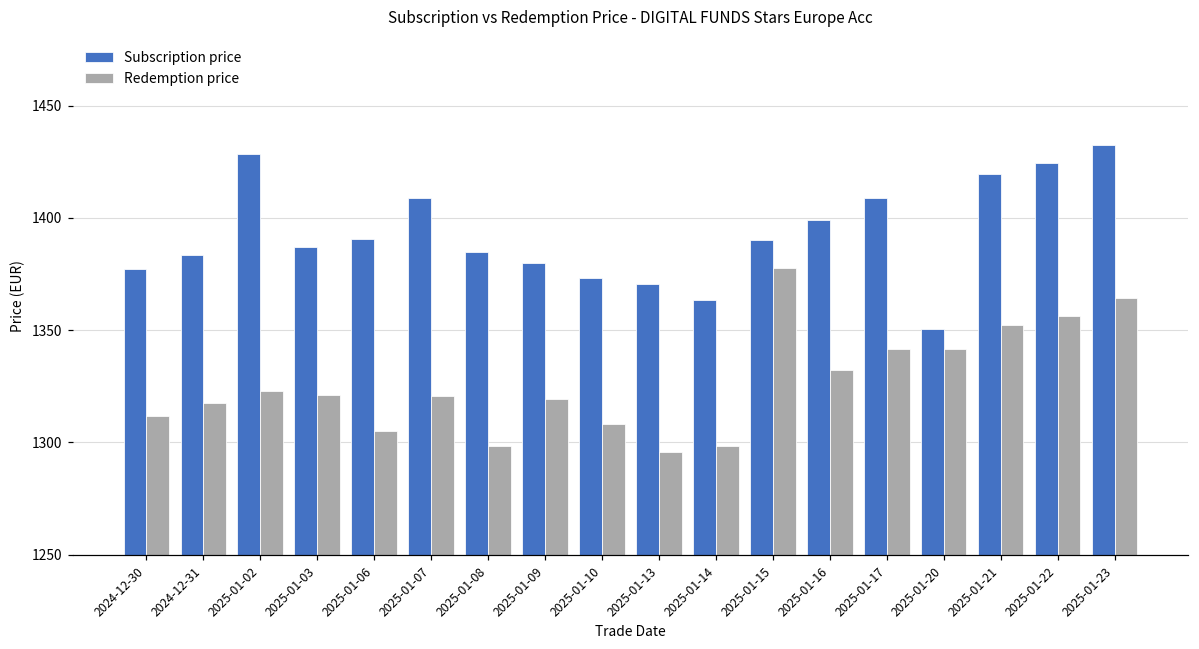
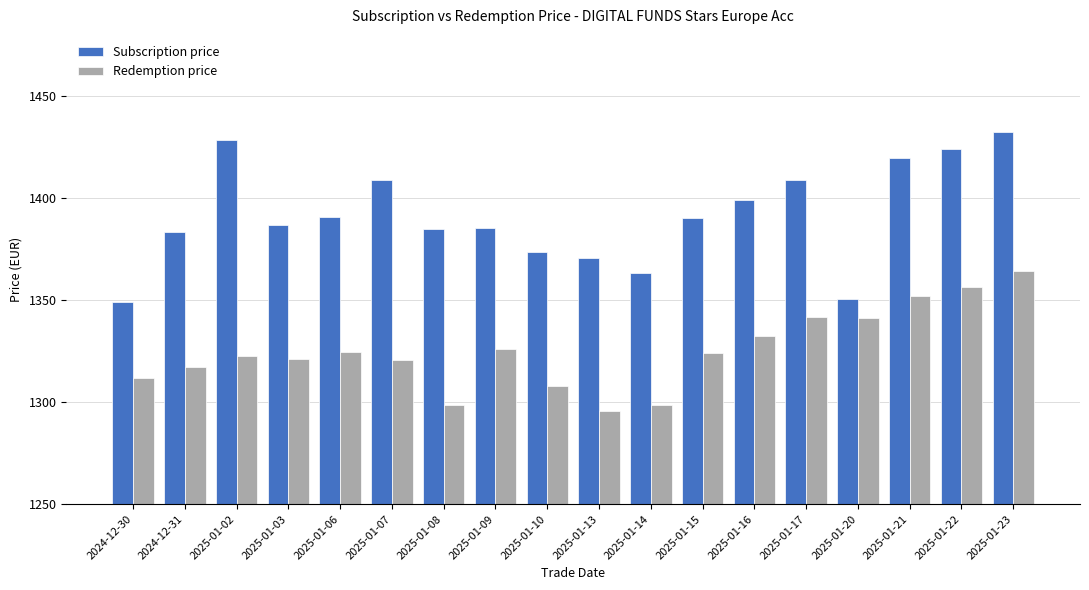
Subscription price, 2024-12-30: 1377 -> 1349
Redemption price, 2025-01-06: 1305 -> 1325
Subscription price, 2025-01-09: 1380 -> 1385
Redemption price, 2025-01-09: 1319 -> 1326
Redemption price, 2025-01-15: 1378 -> 1324
